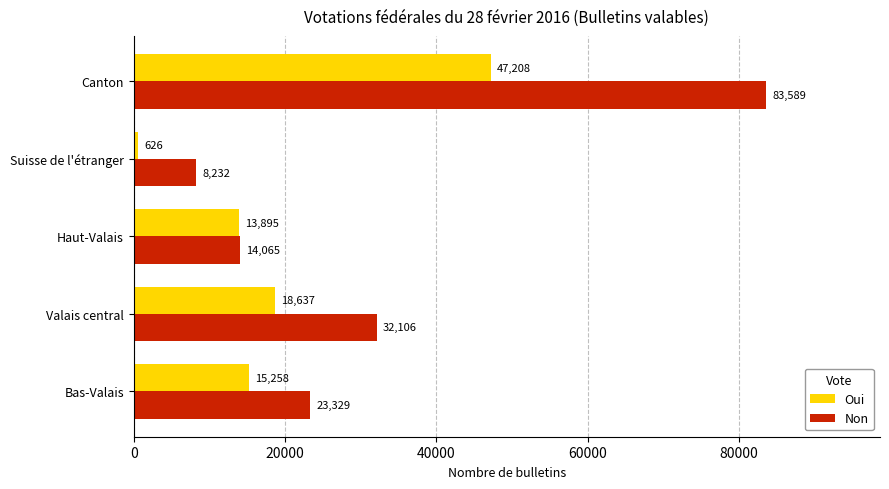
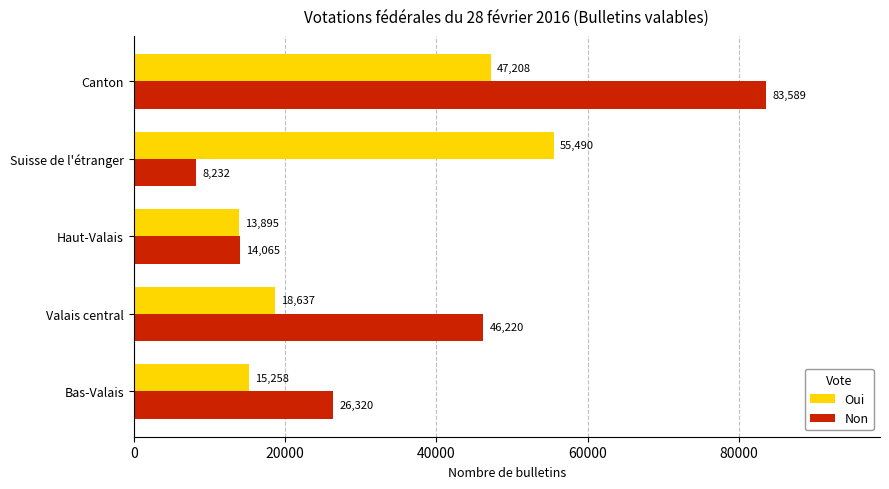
Oui, Suisse de l'étranger: 626 -> 55,490
Non, Valais central: 32,106 -> 46,220
Non, Bas-Valais: 23,329 -> 26,320
